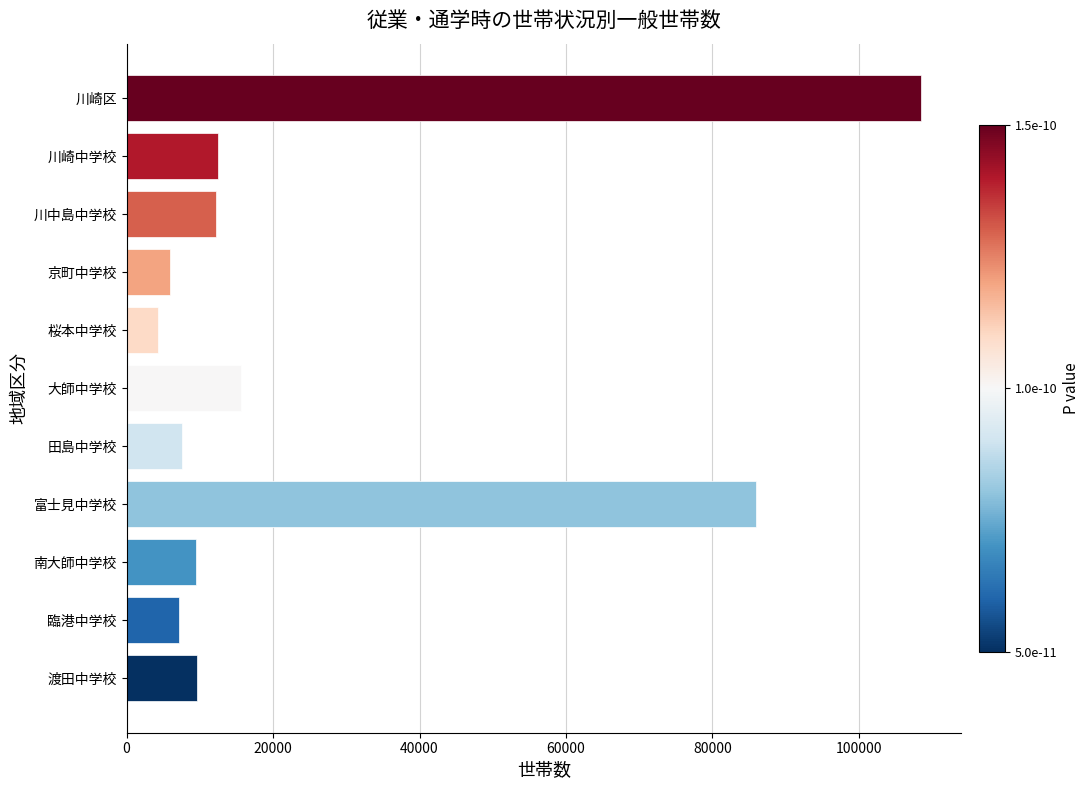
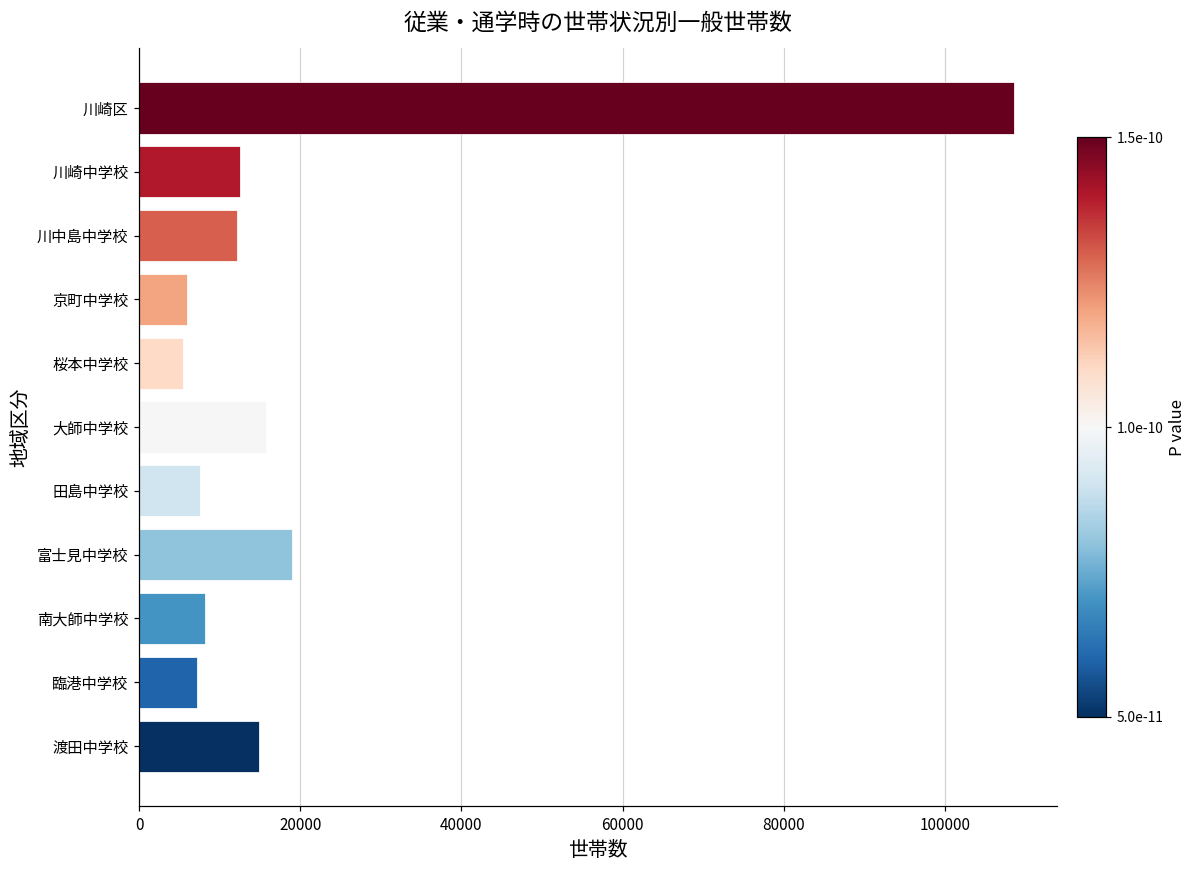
桜本中学校: 4000 -> 5000
富士見中学校: 86000 -> 19000
南大師中学校: 9000 -> 8000
渡田中学校: 10000 -> 15000
